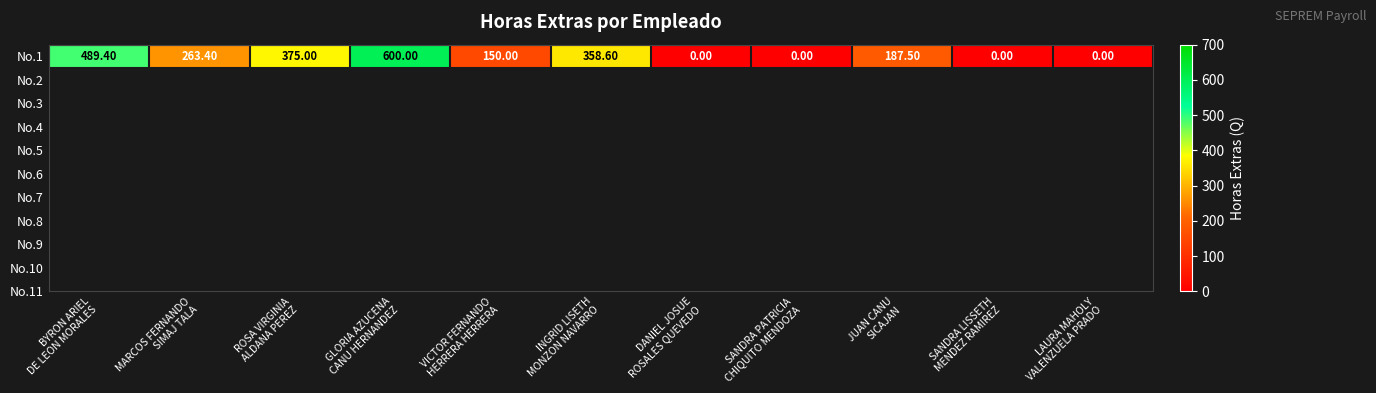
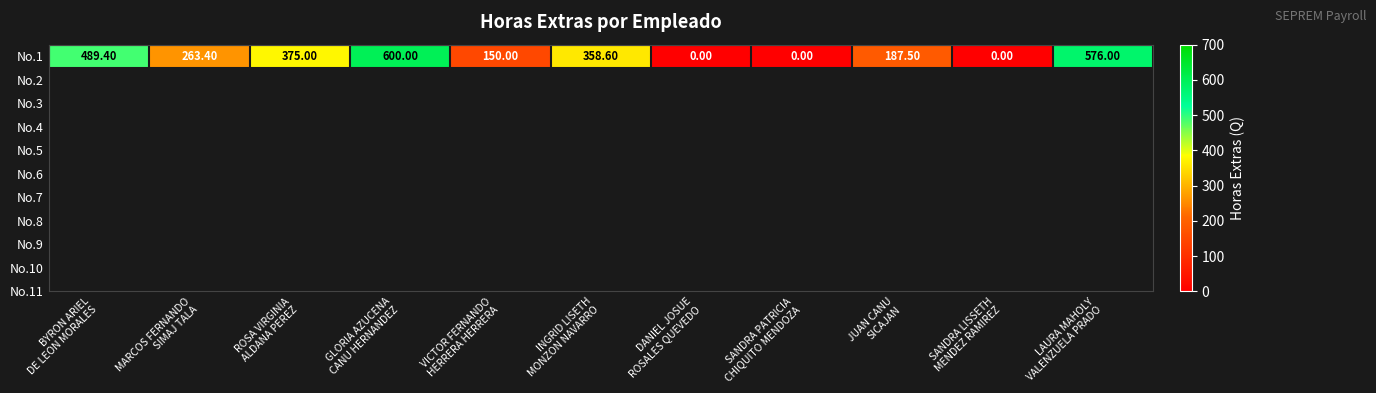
No.1, LAURA MAHOLY VALENZUELA PRADO: 0.00 -> 576.00
